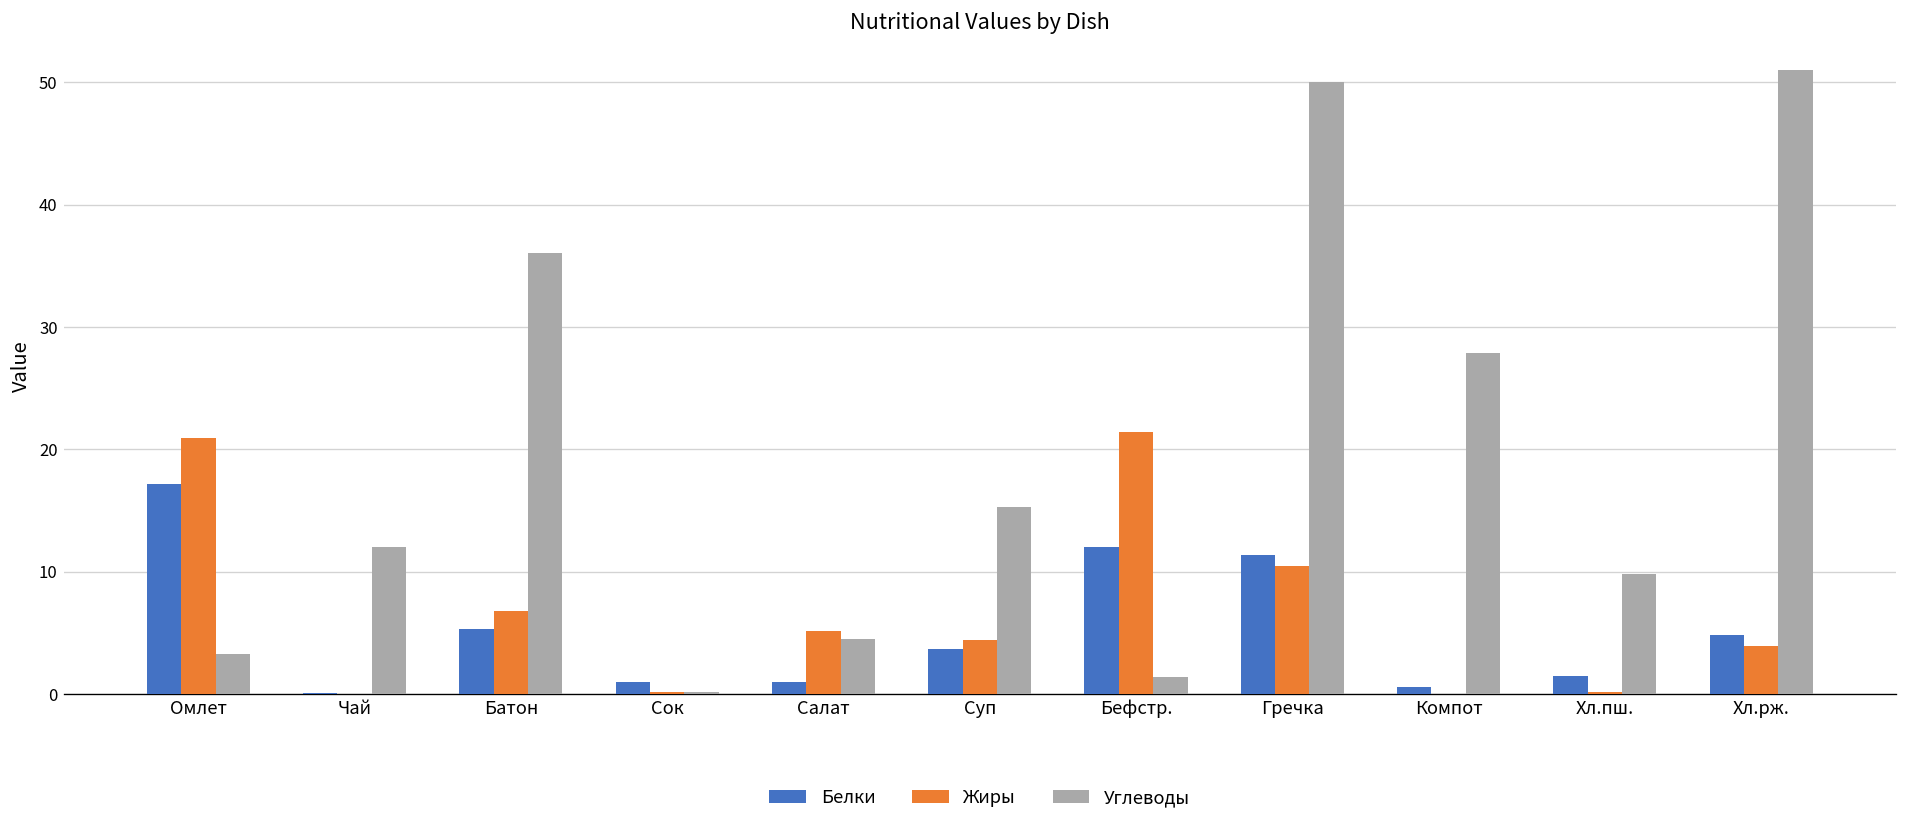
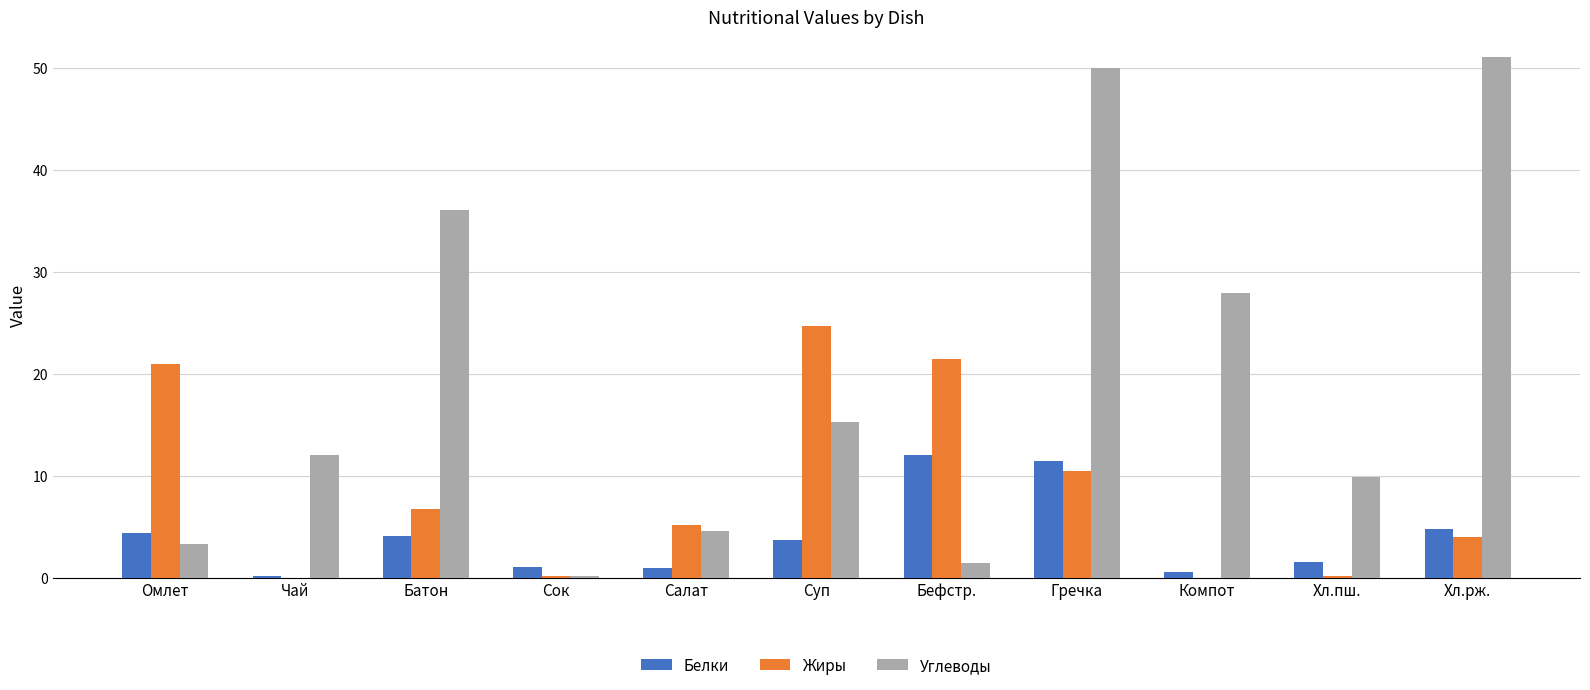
Белки, Омлет: 17.2 -> 4.4
Белки, Батон: 5.4 -> 4.0
Жиры, Суп: 4.4 -> 24.7
